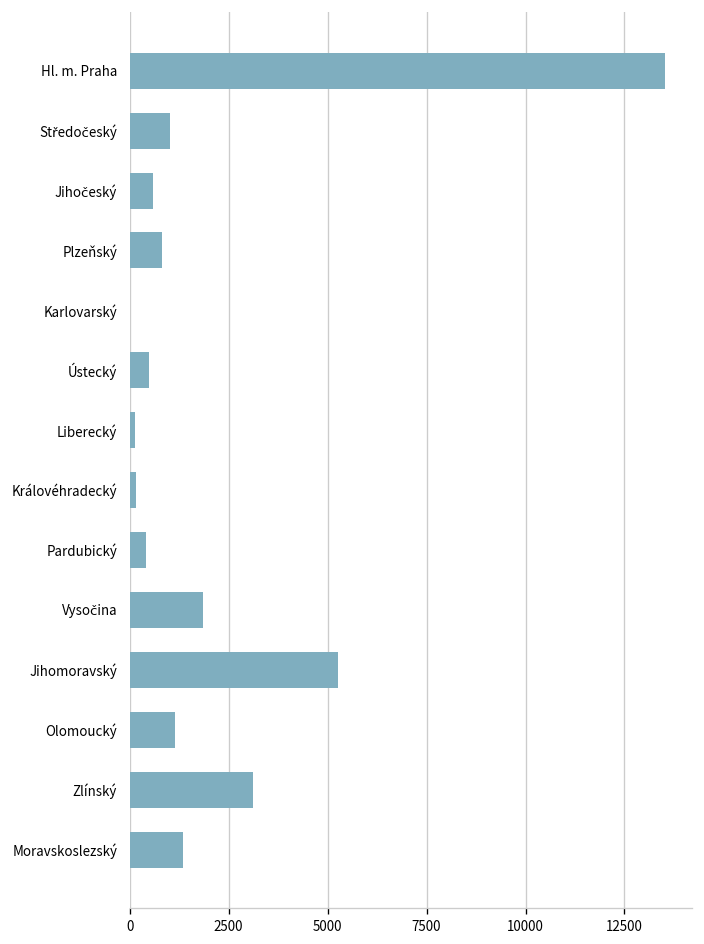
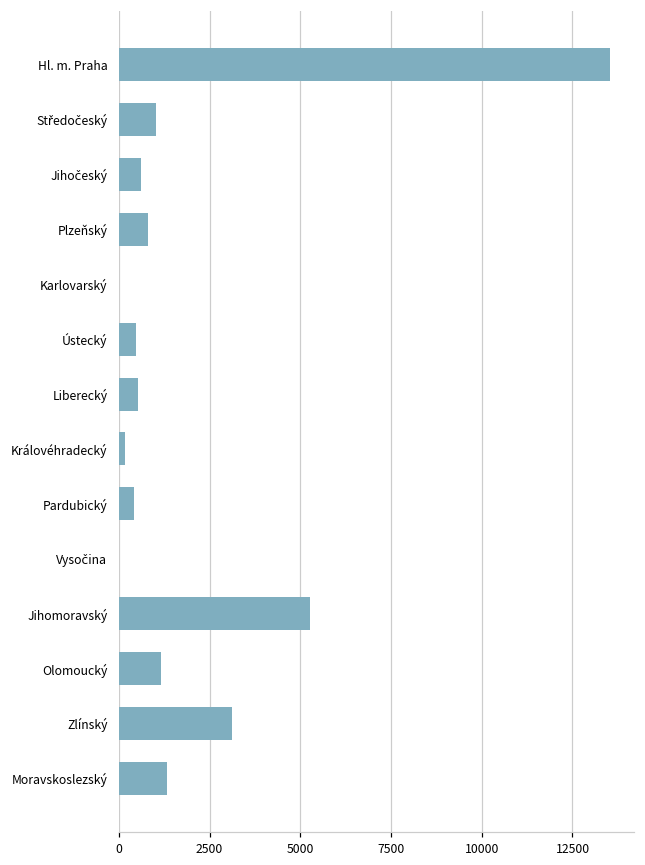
Liberecký: 100 -> 500
Vysočina: 1800 -> 0
